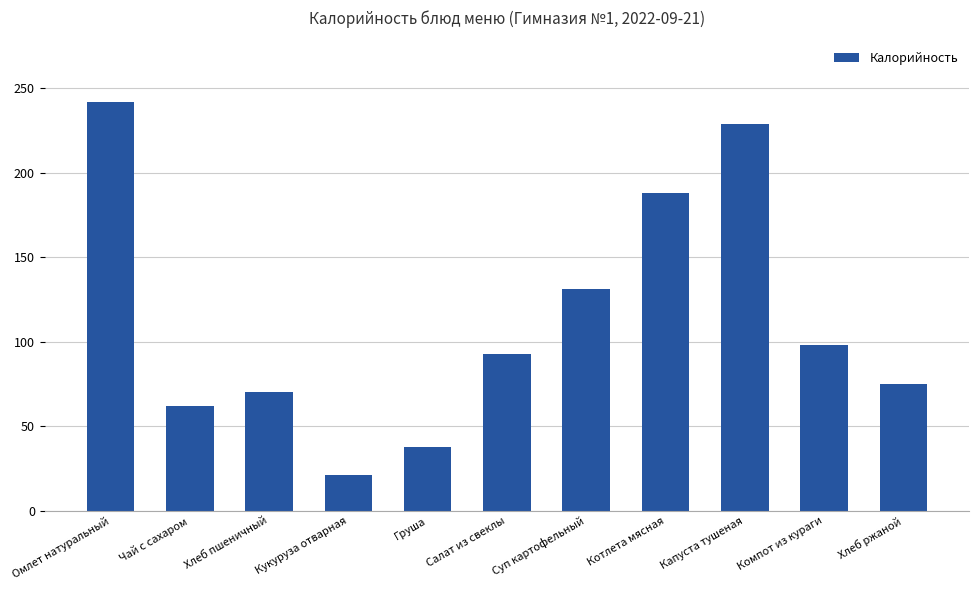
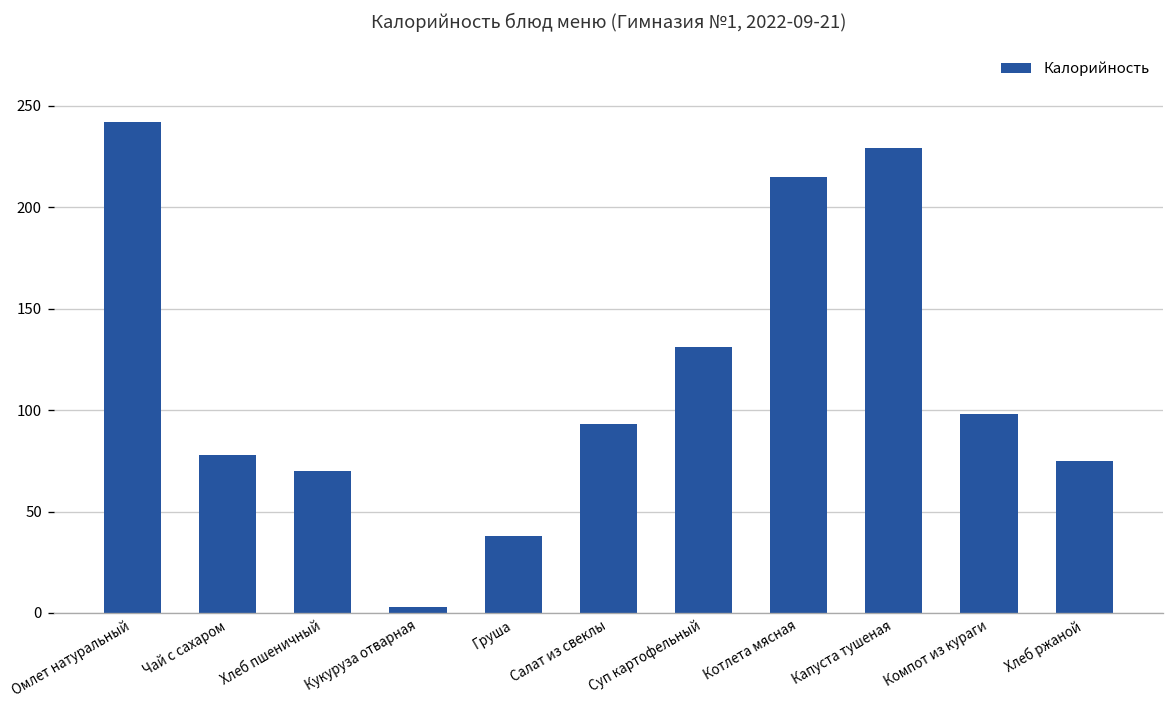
Чай с сахаром: 62 -> 78
Кукуруза отварная: 21 -> 3
Котлета мясная: 188 -> 215
